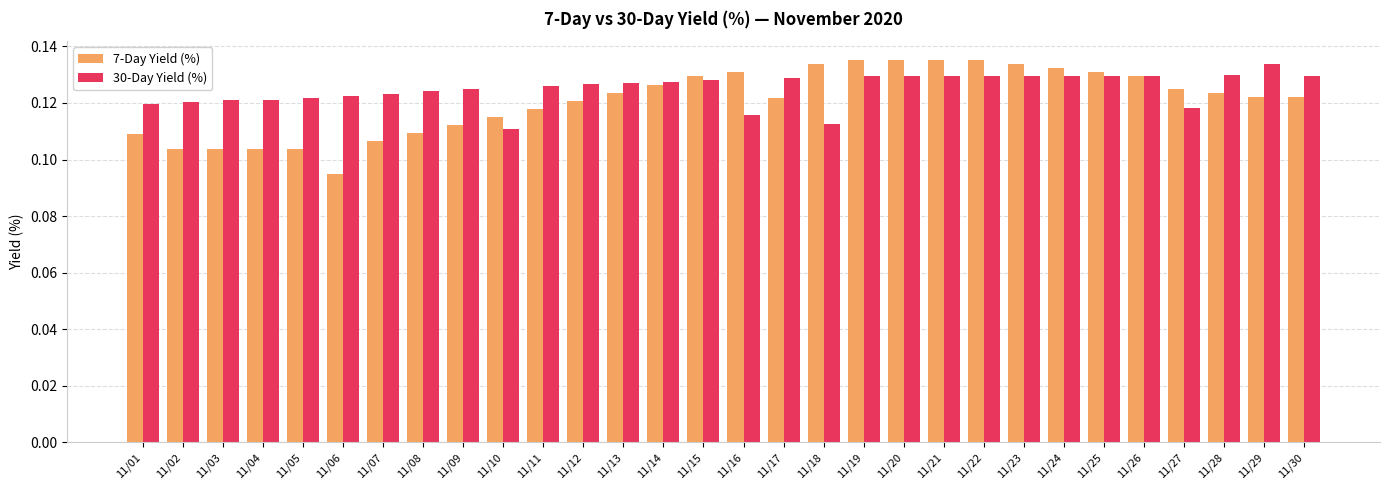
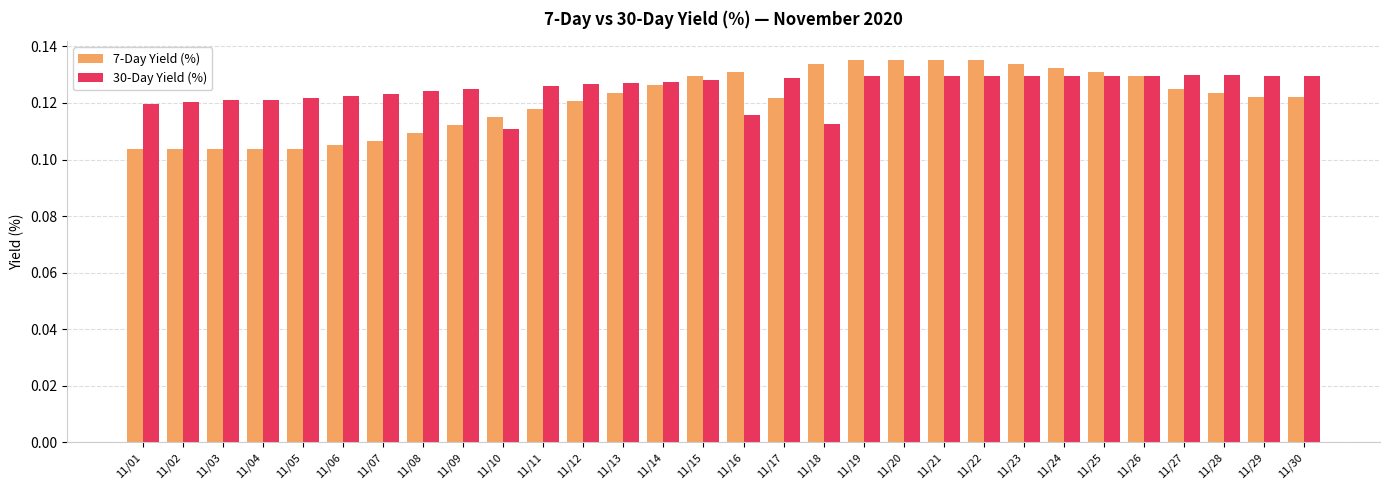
7-Day Yield (%), 11/01: 0.109 -> 0.104
7-Day Yield (%), 11/06: 0.095 -> 0.105
30-Day Yield (%), 11/27: 0.118 -> 0.130
30-Day Yield (%), 11/29: 0.134 -> 0.129
